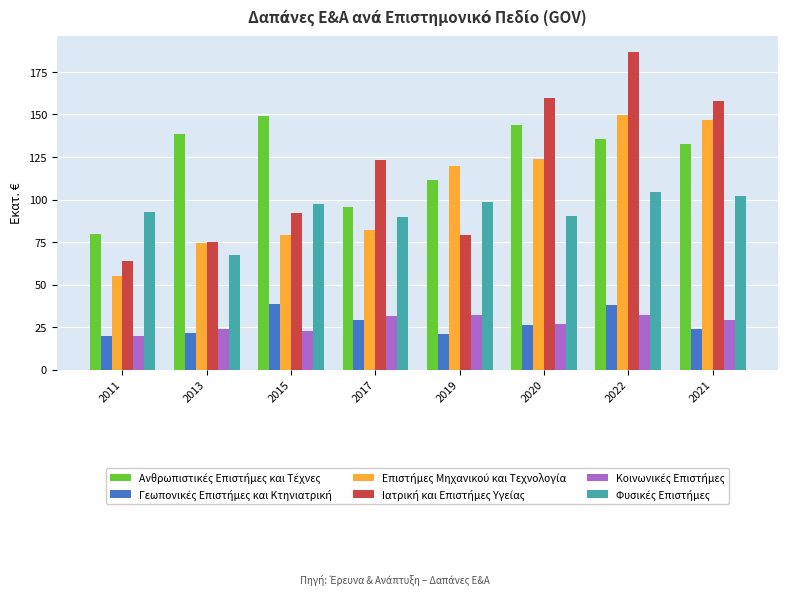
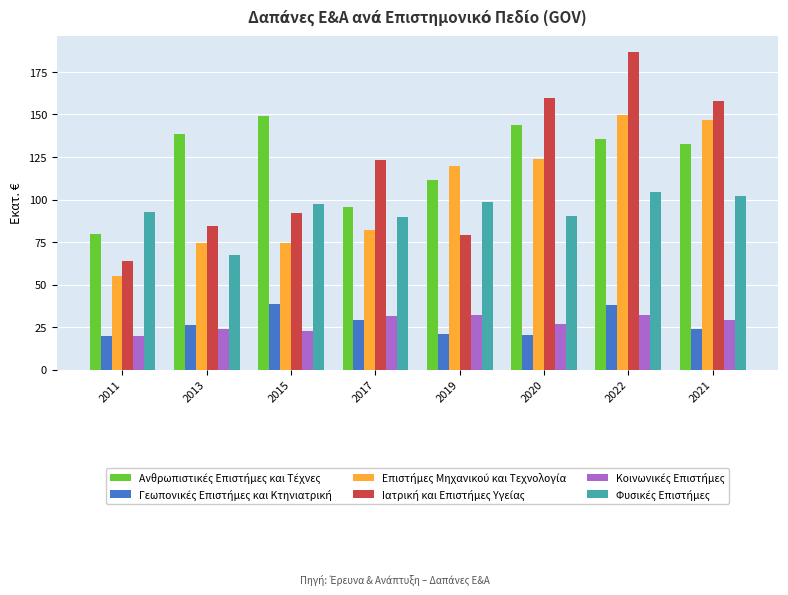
Γεωπονικές Επιστήμες και Κτηνιατρική, 2013: 21 -> 26
Ιατρική και Επιστήμες Υγείας, 2013: 75 -> 85
Επιστήμες Μηχανικού και Τεχνολογία, 2015: 79 -> 74
Γεωπονικές Επιστήμες και Κτηνιατρική, 2020: 26 -> 21
